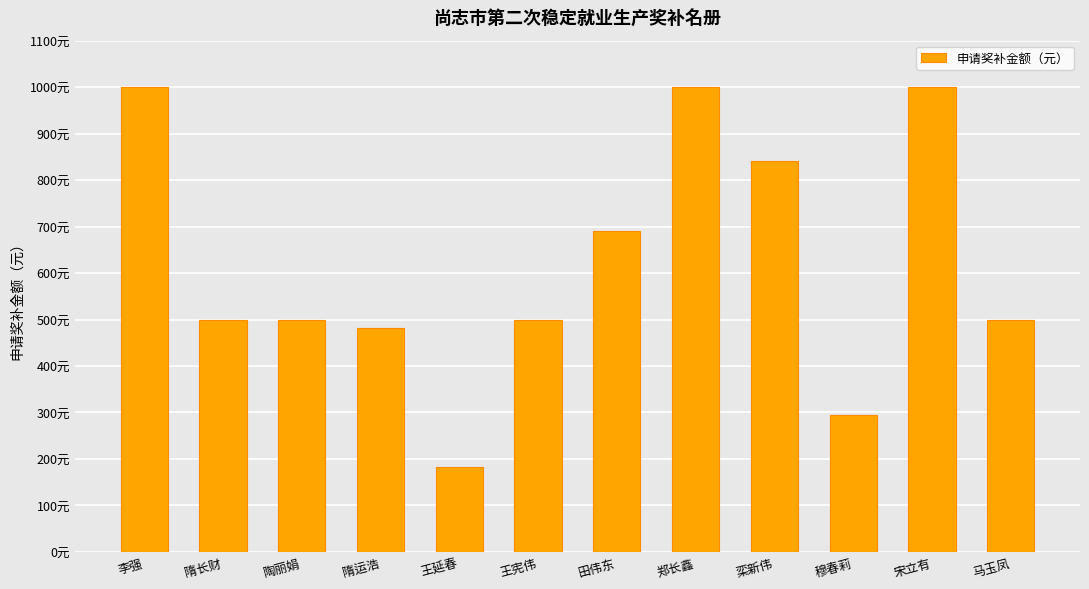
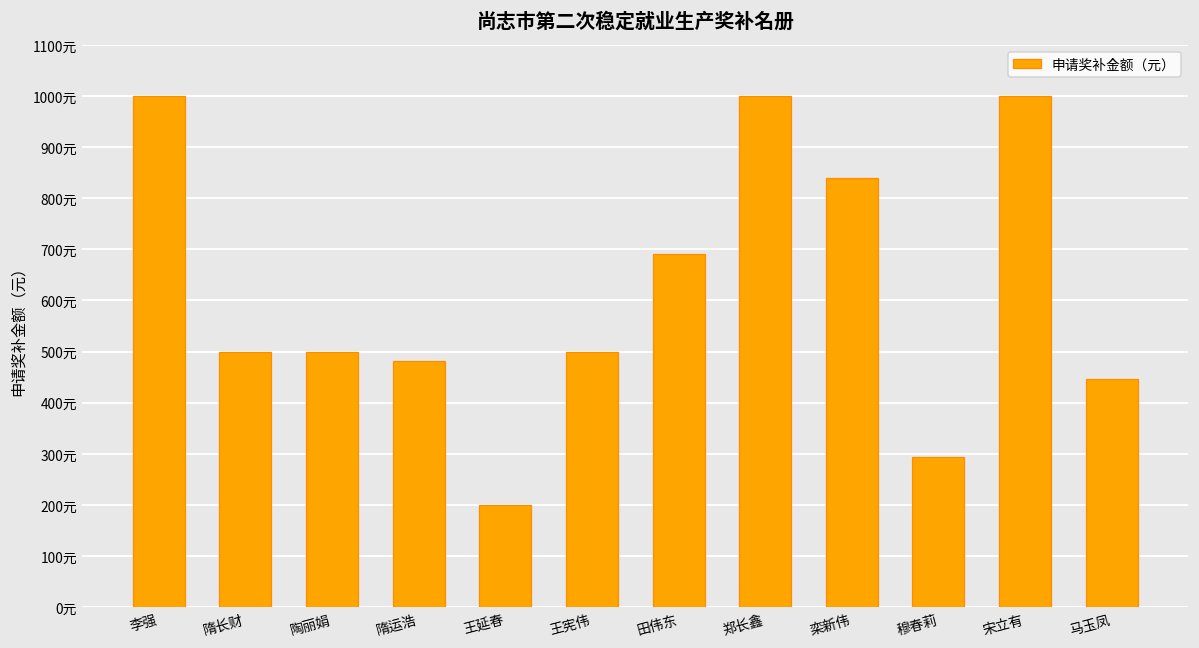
王延春: 180元 -> 200元
马玉凤: 500元 -> 450元
